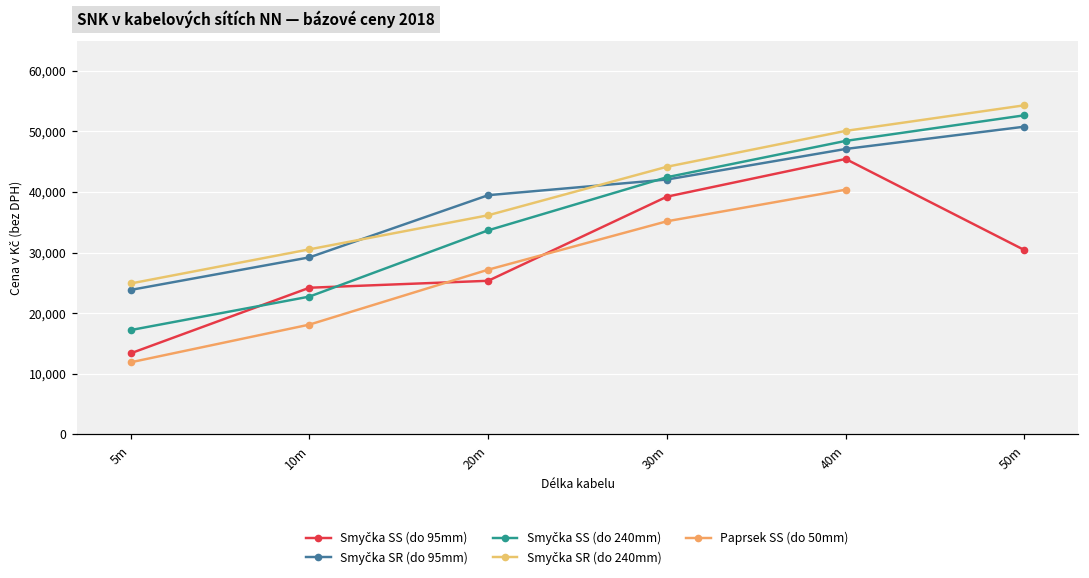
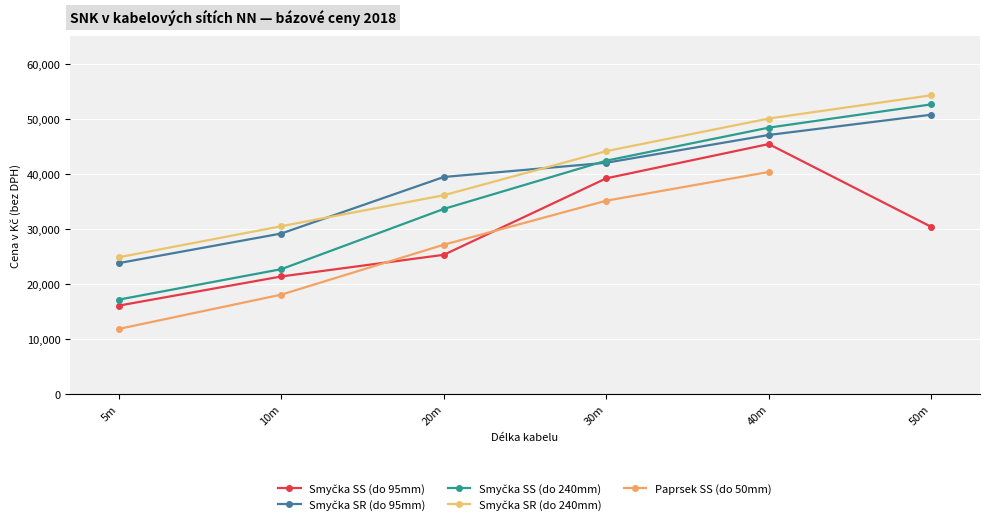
Smyčka SS (do 95mm), 5m: 13,000 -> 16,000
Smyčka SS (do 95mm), 10m: 24,000 -> 21,000
